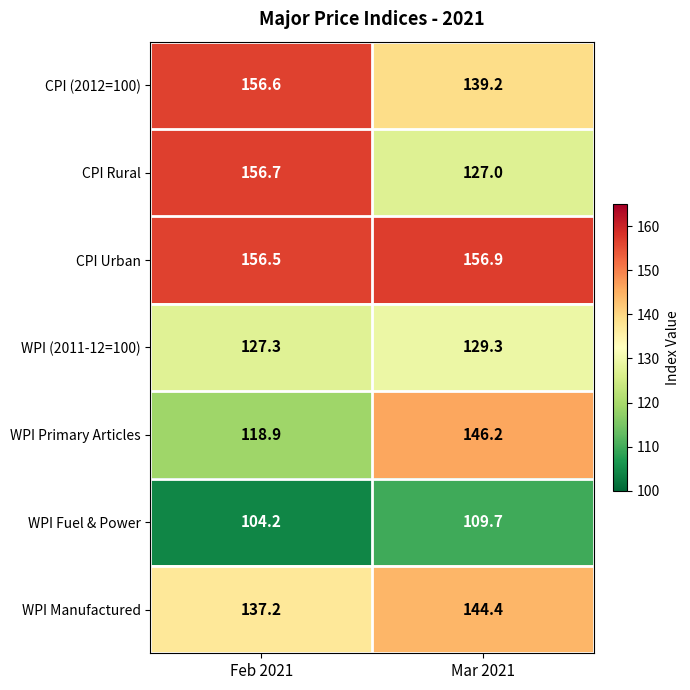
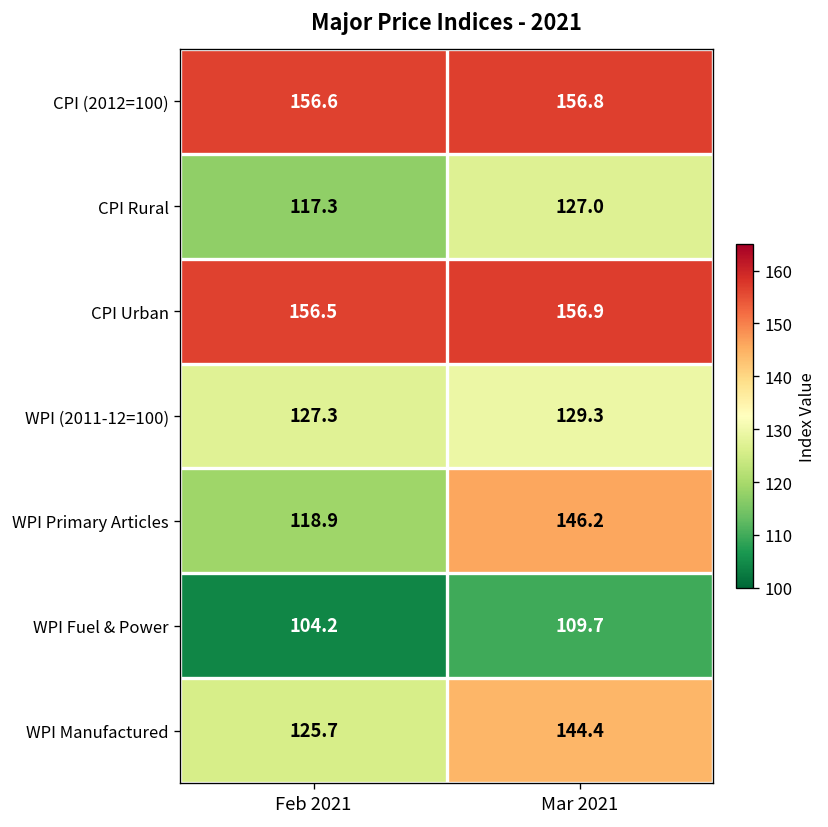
CPI (2012=100), Mar 2021: 139.2 -> 156.8
CPI Rural, Feb 2021: 156.7 -> 117.3
WPI Manufactured, Feb 2021: 137.2 -> 125.7
